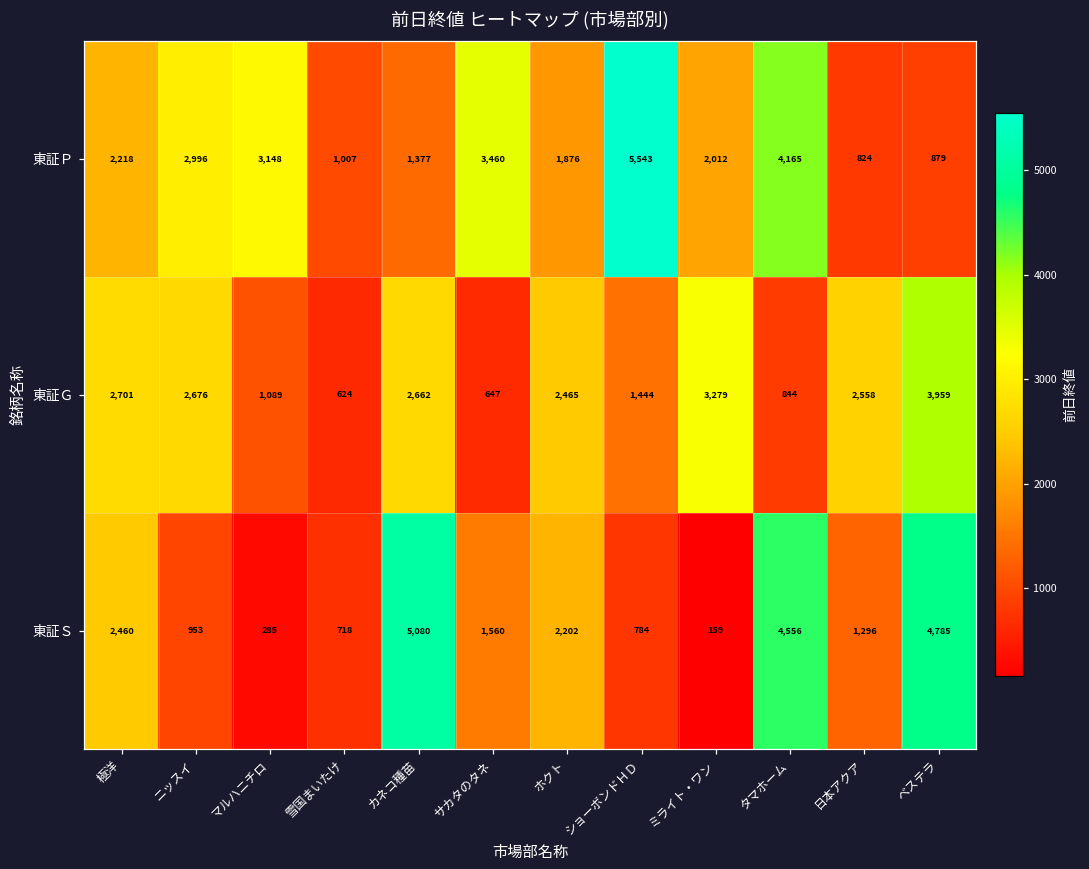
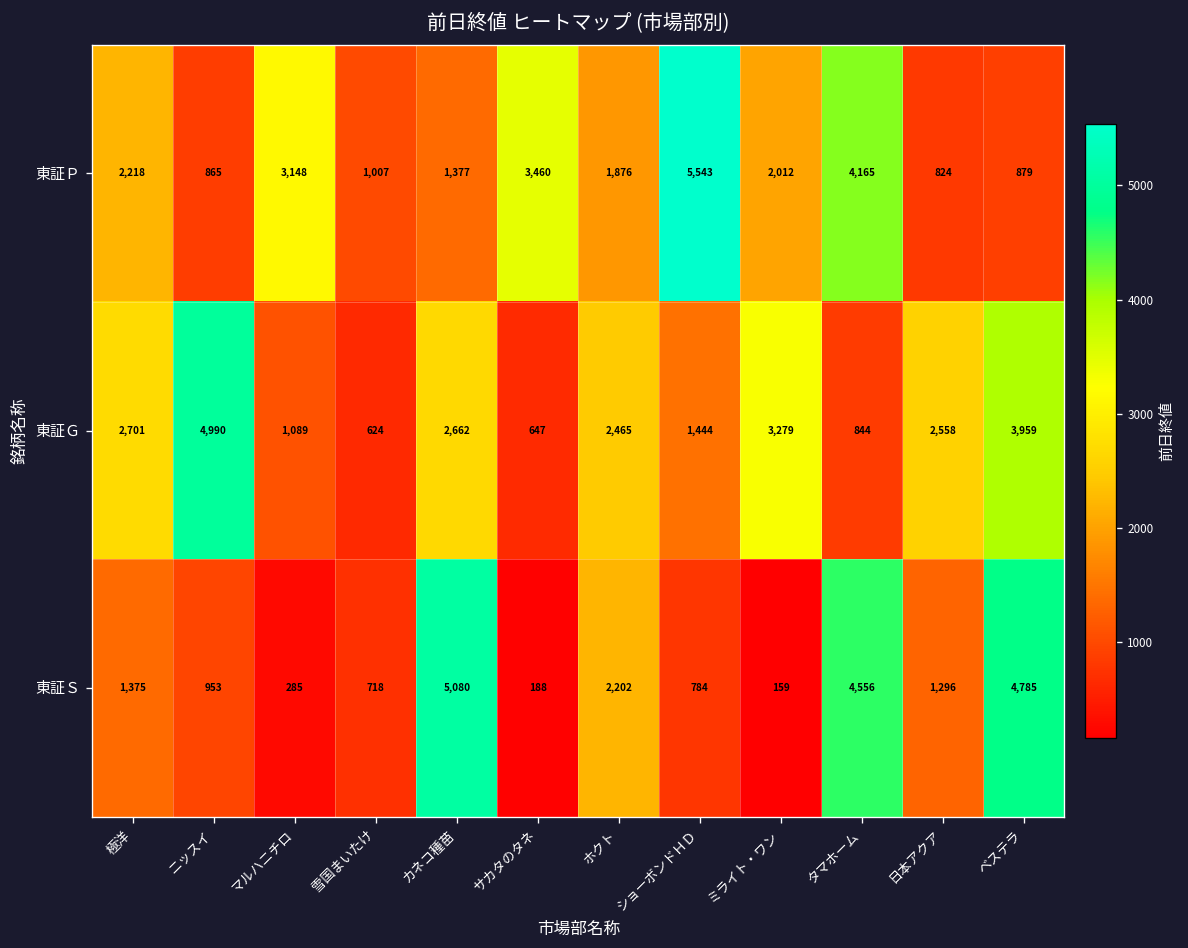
東証Ｐ, ニッスイ: 2,996 -> 865
東証Ｇ, ニッスイ: 2,676 -> 4,990
東証Ｓ, 極洋: 2,460 -> 1,375
東証Ｓ, サカタのタネ: 1,560 -> 188
